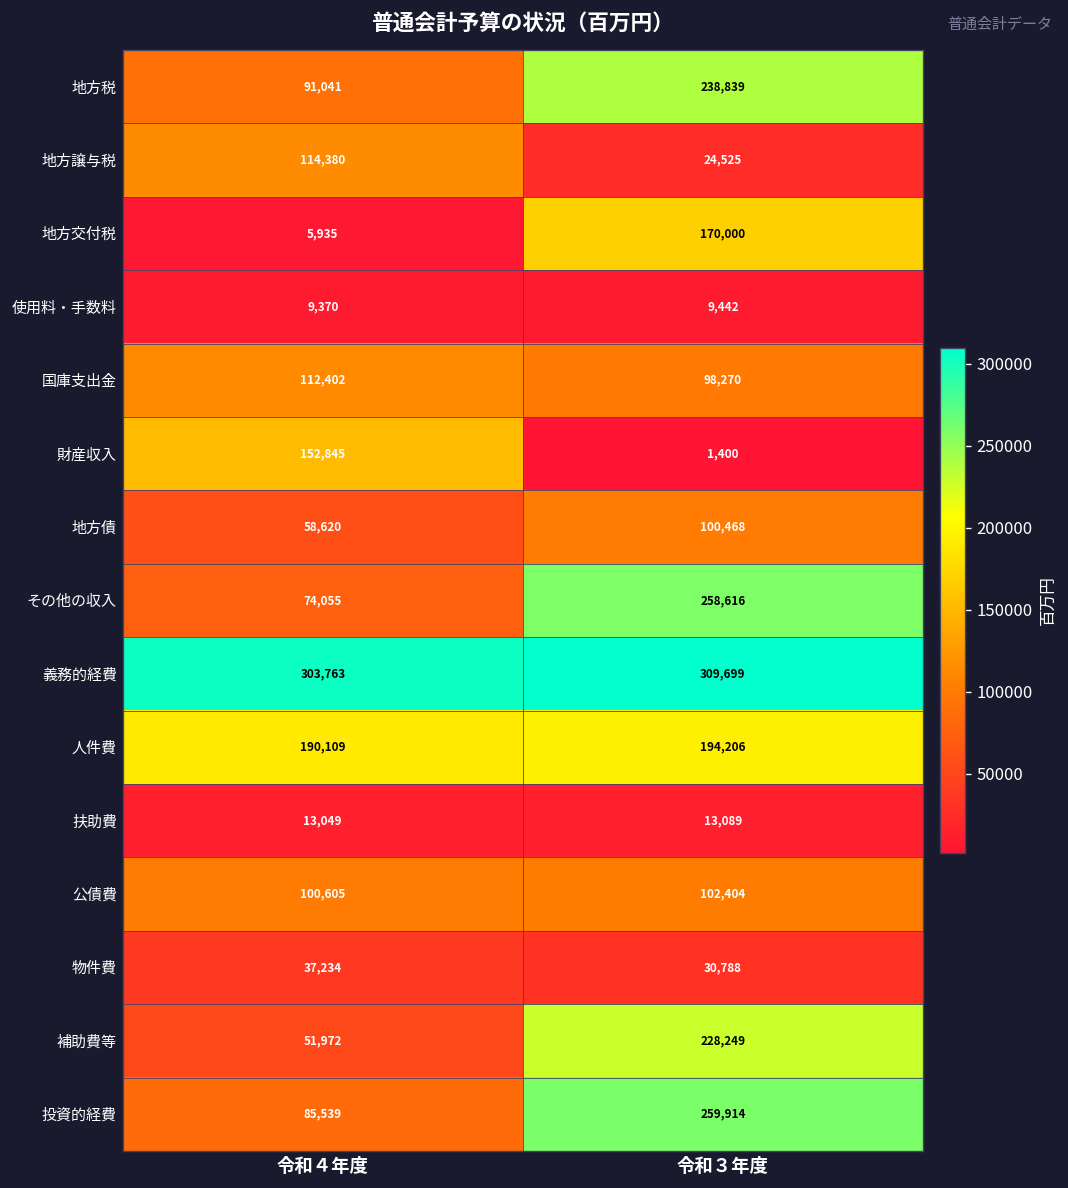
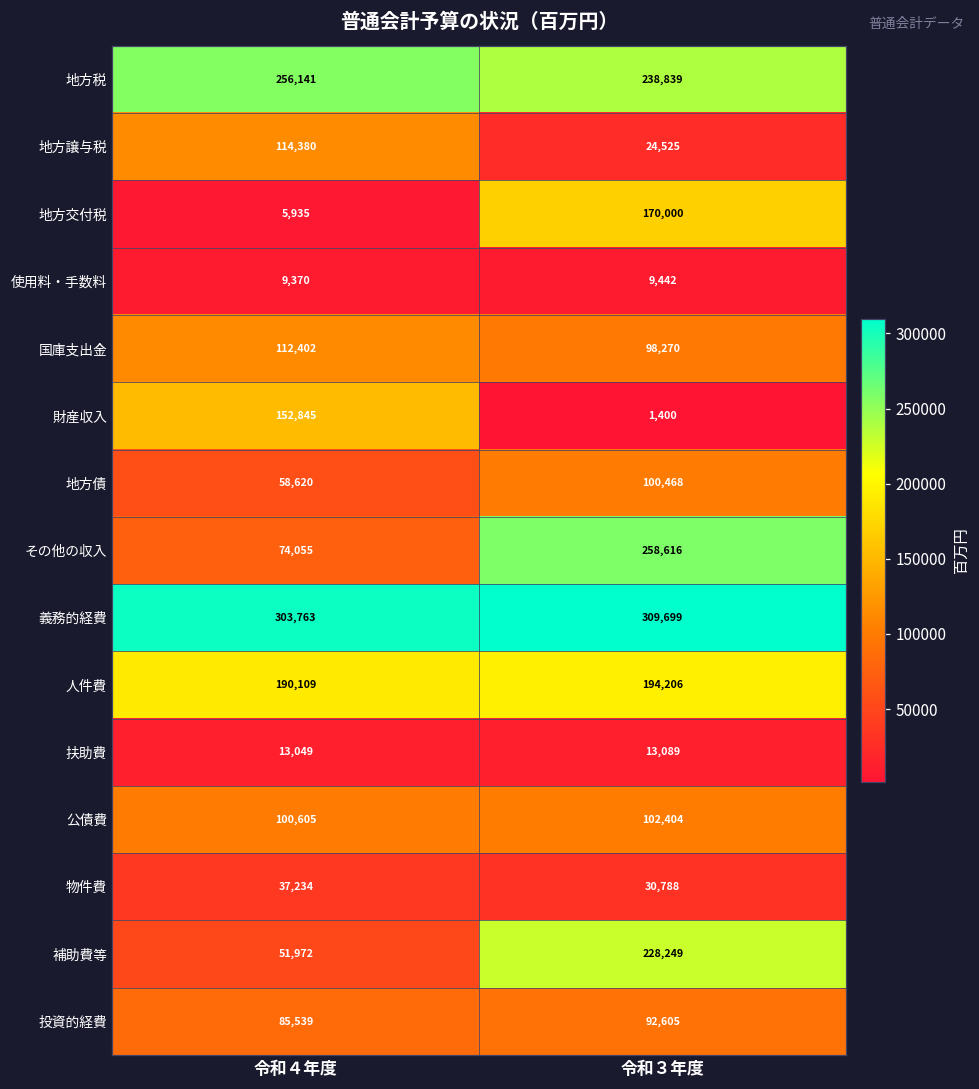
地方税, 令和４年度: 91,041 -> 256,141
投資的経費, 令和３年度: 259,914 -> 92,605
